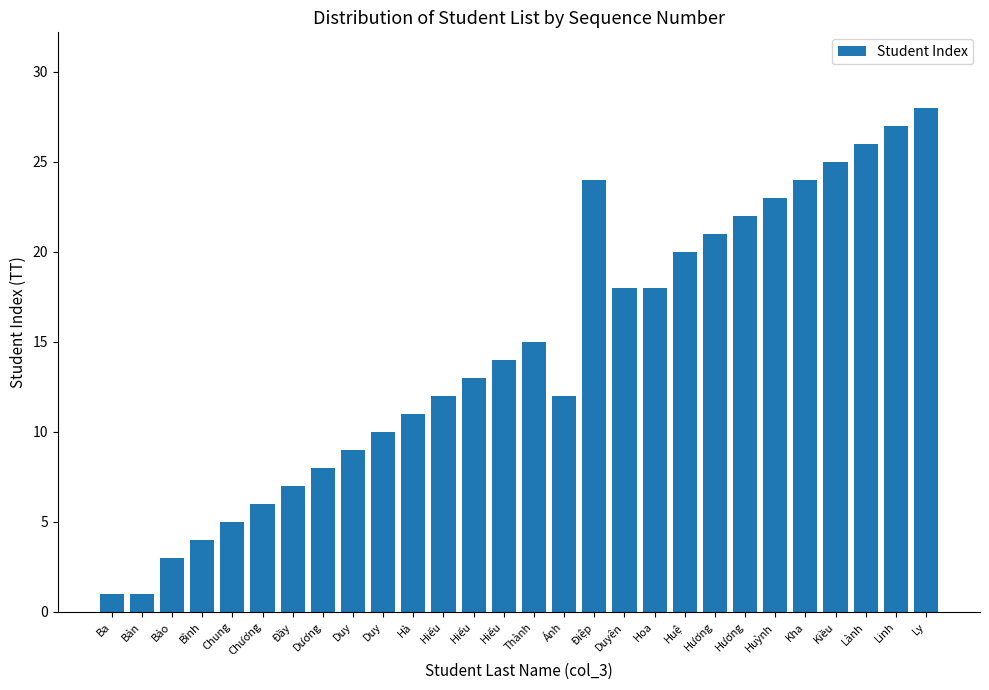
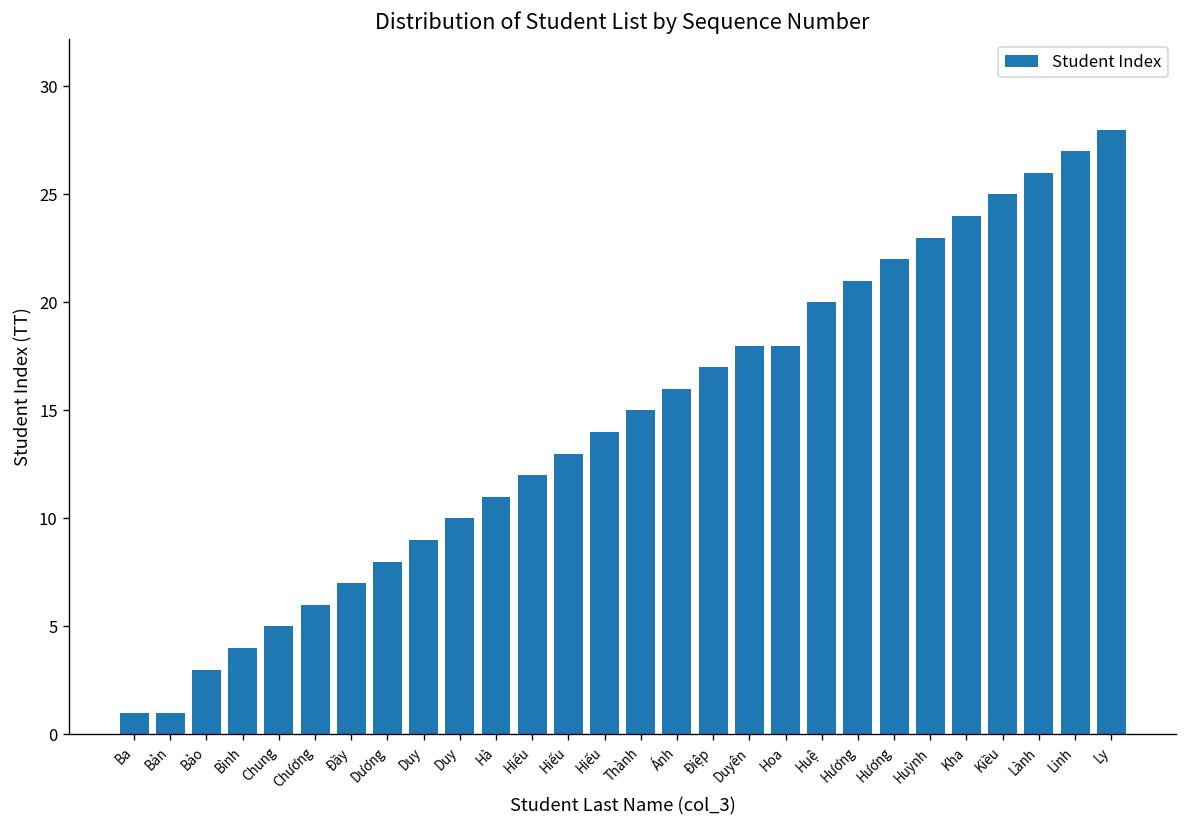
Ánh: 12 -> 16
Điệp: 24 -> 17
